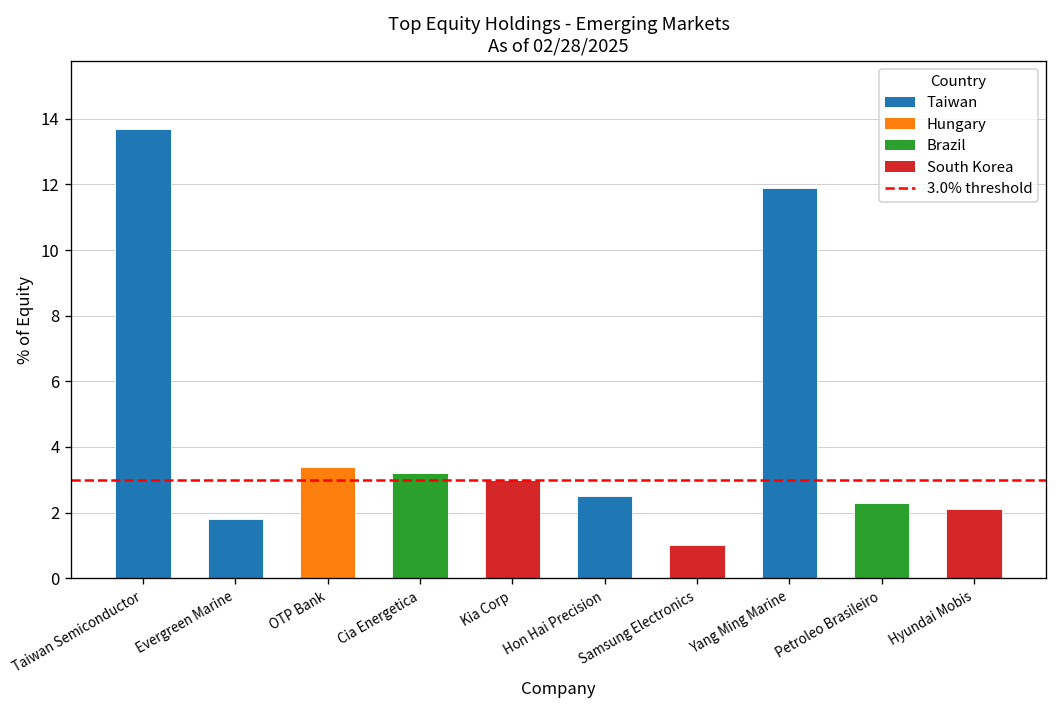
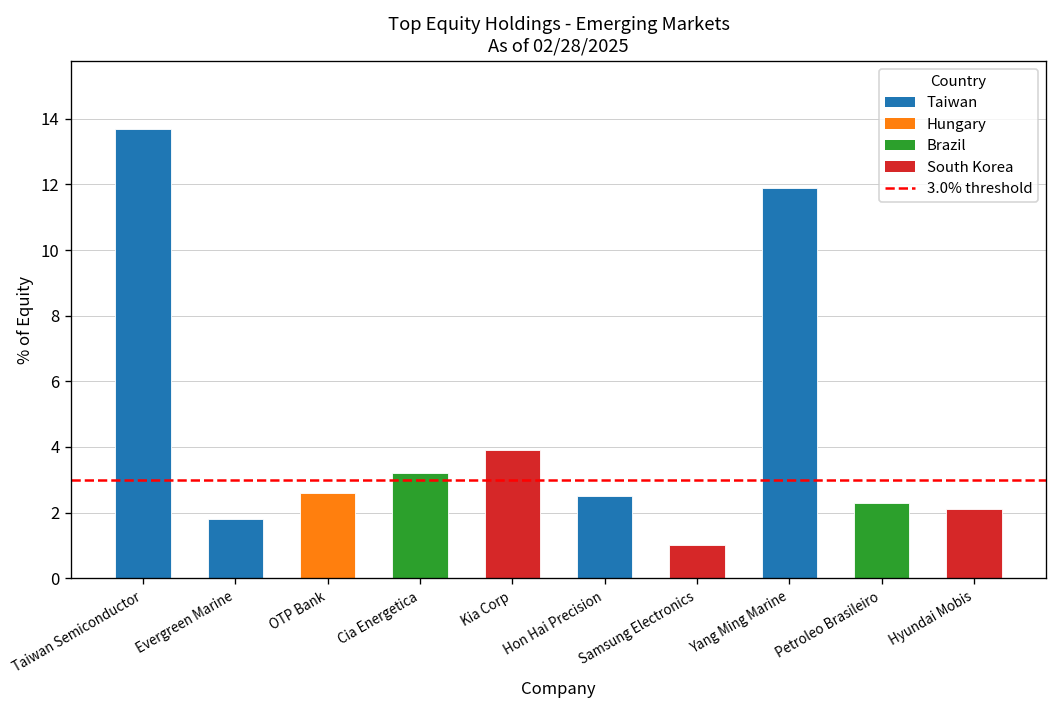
OTP Bank: 3.4 -> 2.6
Kia Corp: 3.0 -> 3.9
